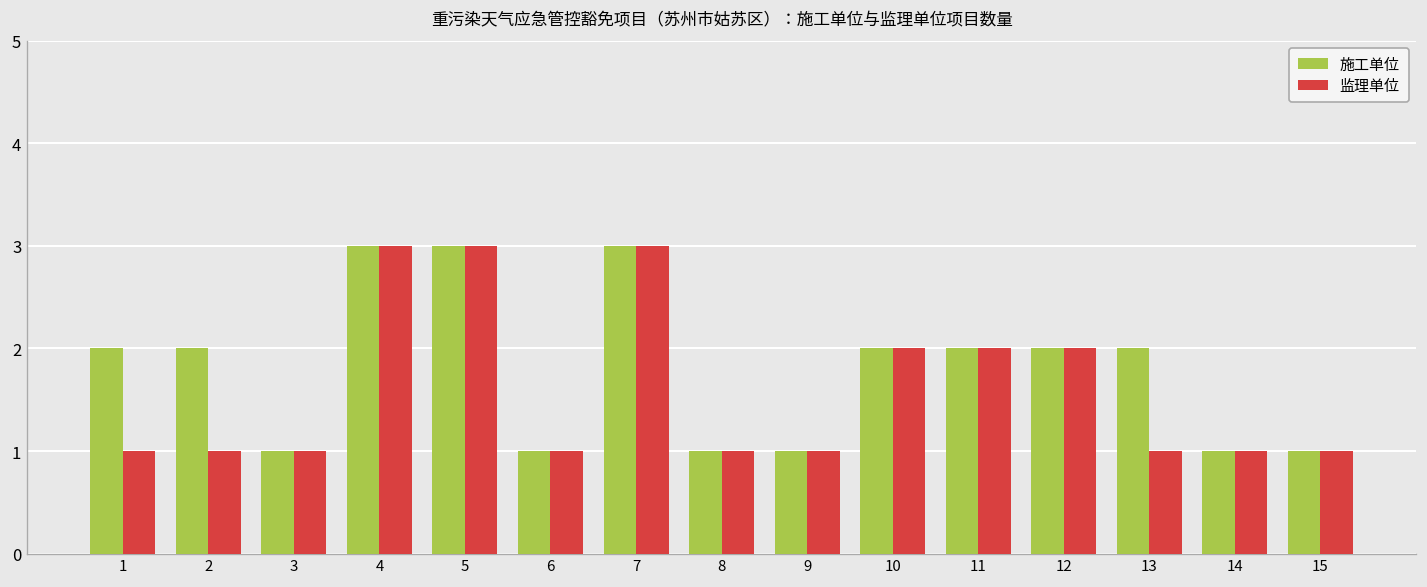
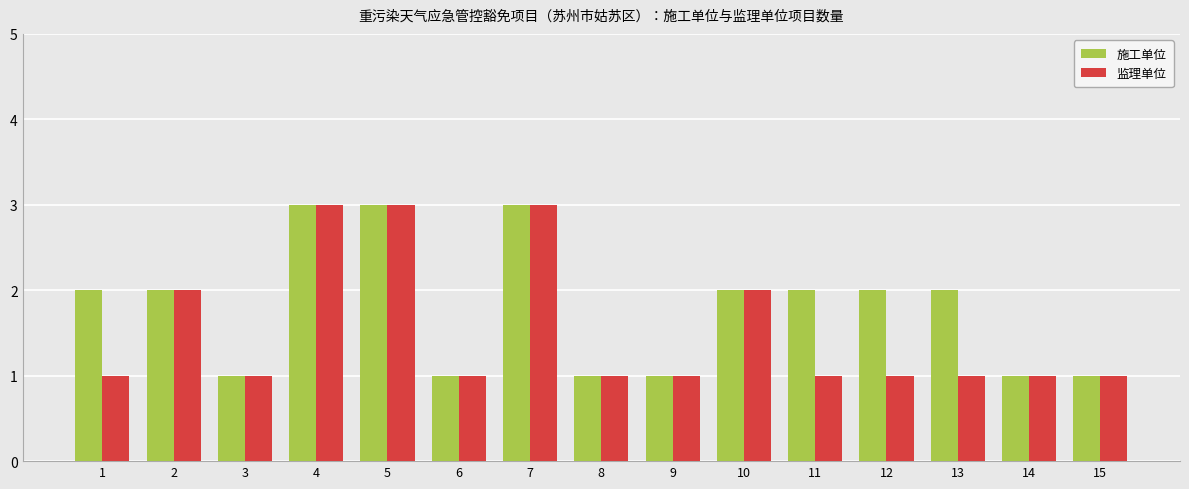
监理单位, 2: 1 -> 2
监理单位, 11: 2 -> 1
监理单位, 12: 2 -> 1
